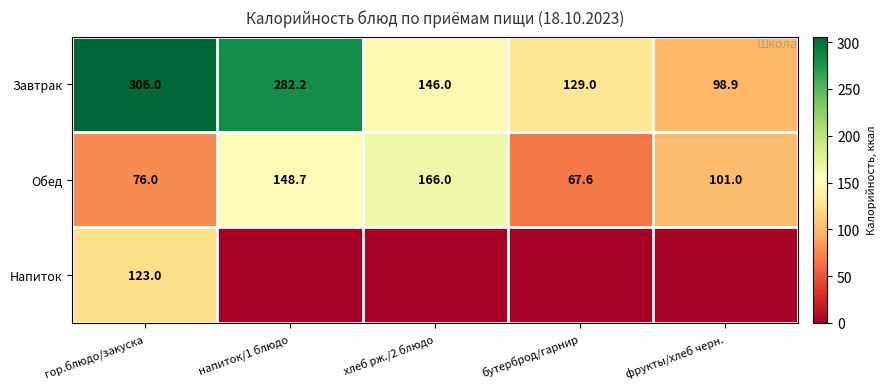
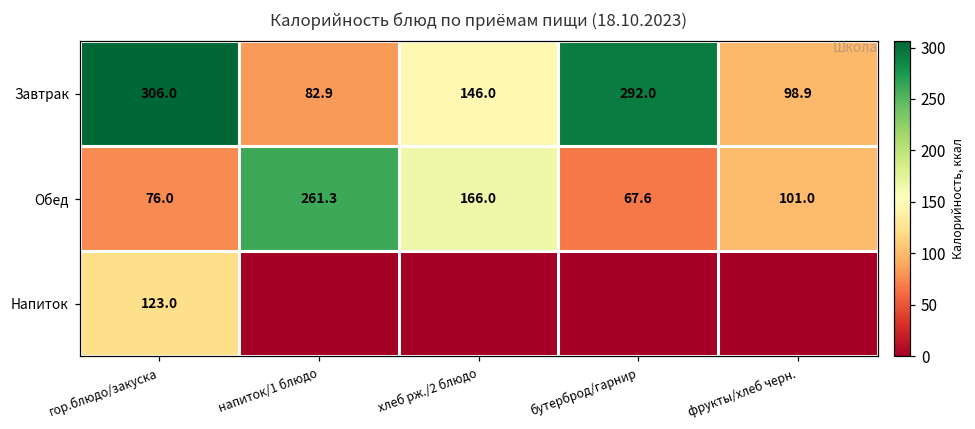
Завтрак, напиток/1 блюдо: 282.2 -> 82.9
Завтрак, бутерброд/гарнир: 129.0 -> 292.0
Обед, напиток/1 блюдо: 148.7 -> 261.3
